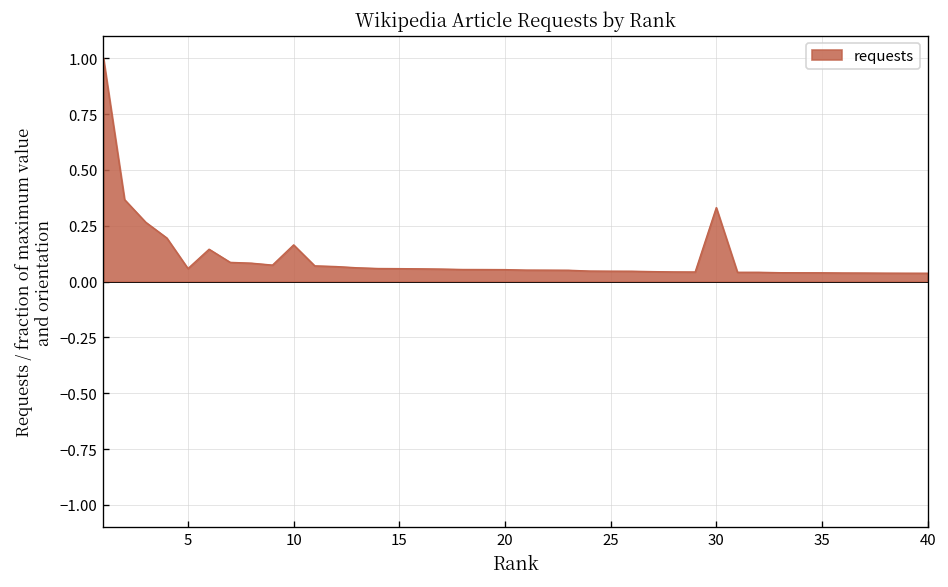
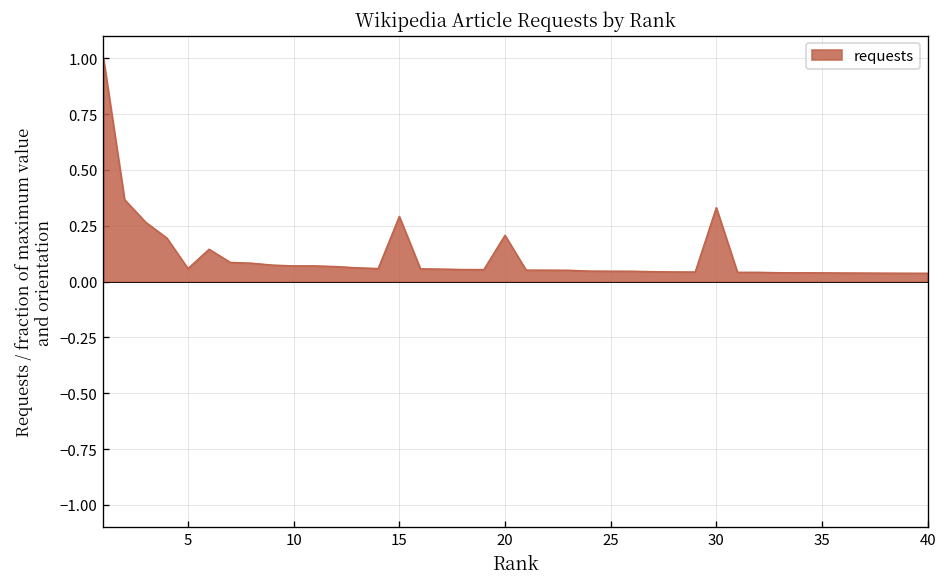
10: 0.16 -> 0.07
15: 0.06 -> 0.29
20: 0.05 -> 0.21
